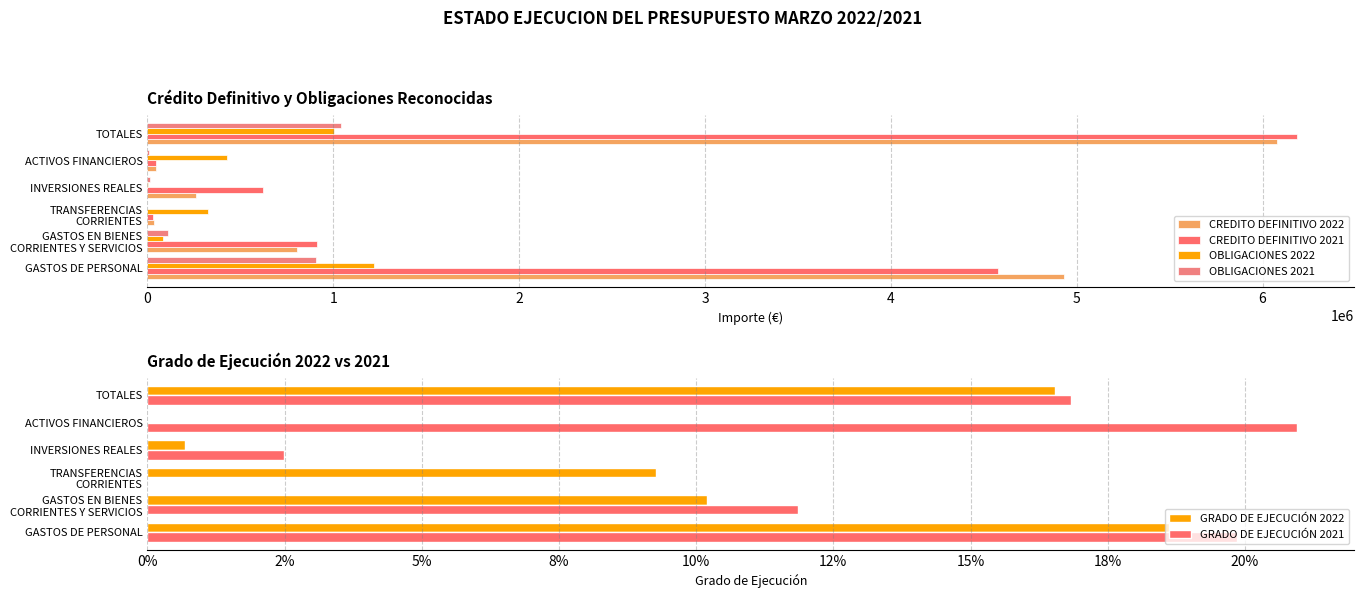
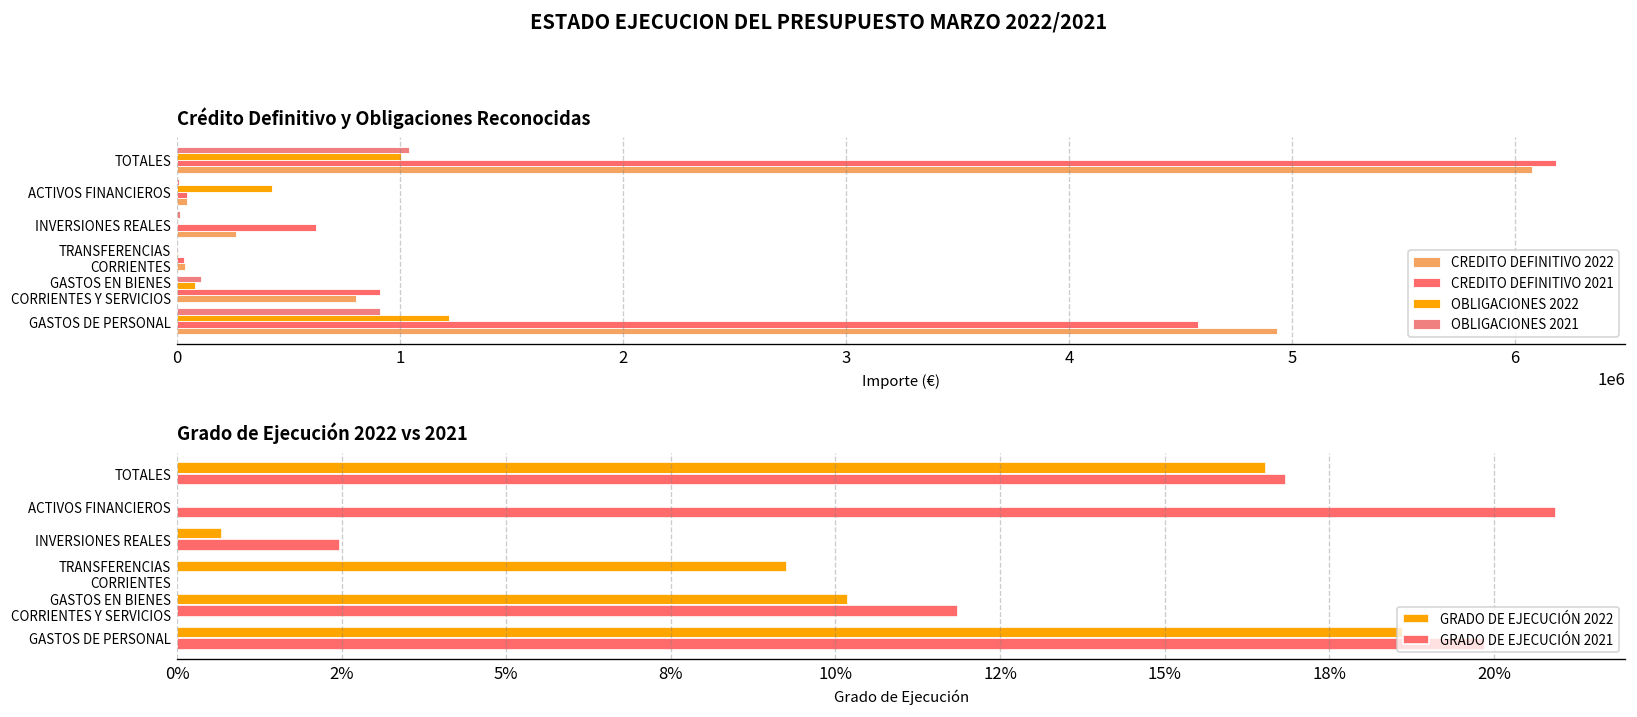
Crédito Definitivo y Obligaciones Reconocidas, OBLIGACIONES 2022, TRANSFERENCIAS CORRIENTES: 330000 -> 0
